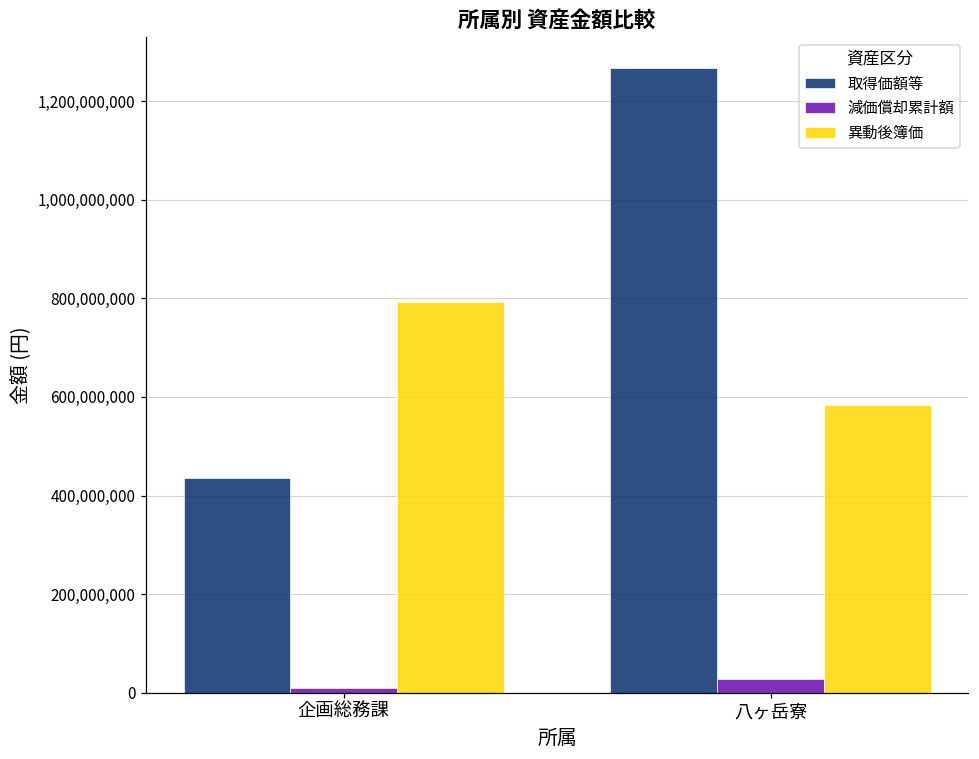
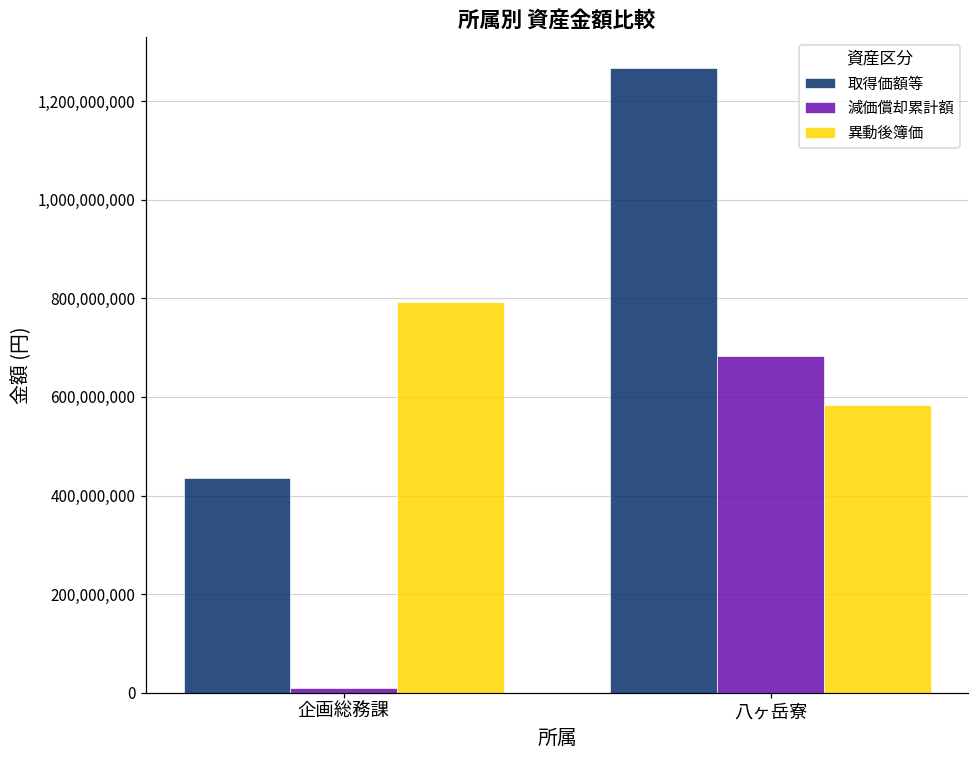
減価償却累計額, 八ヶ岳寮: 30,000,000 -> 680,000,000
